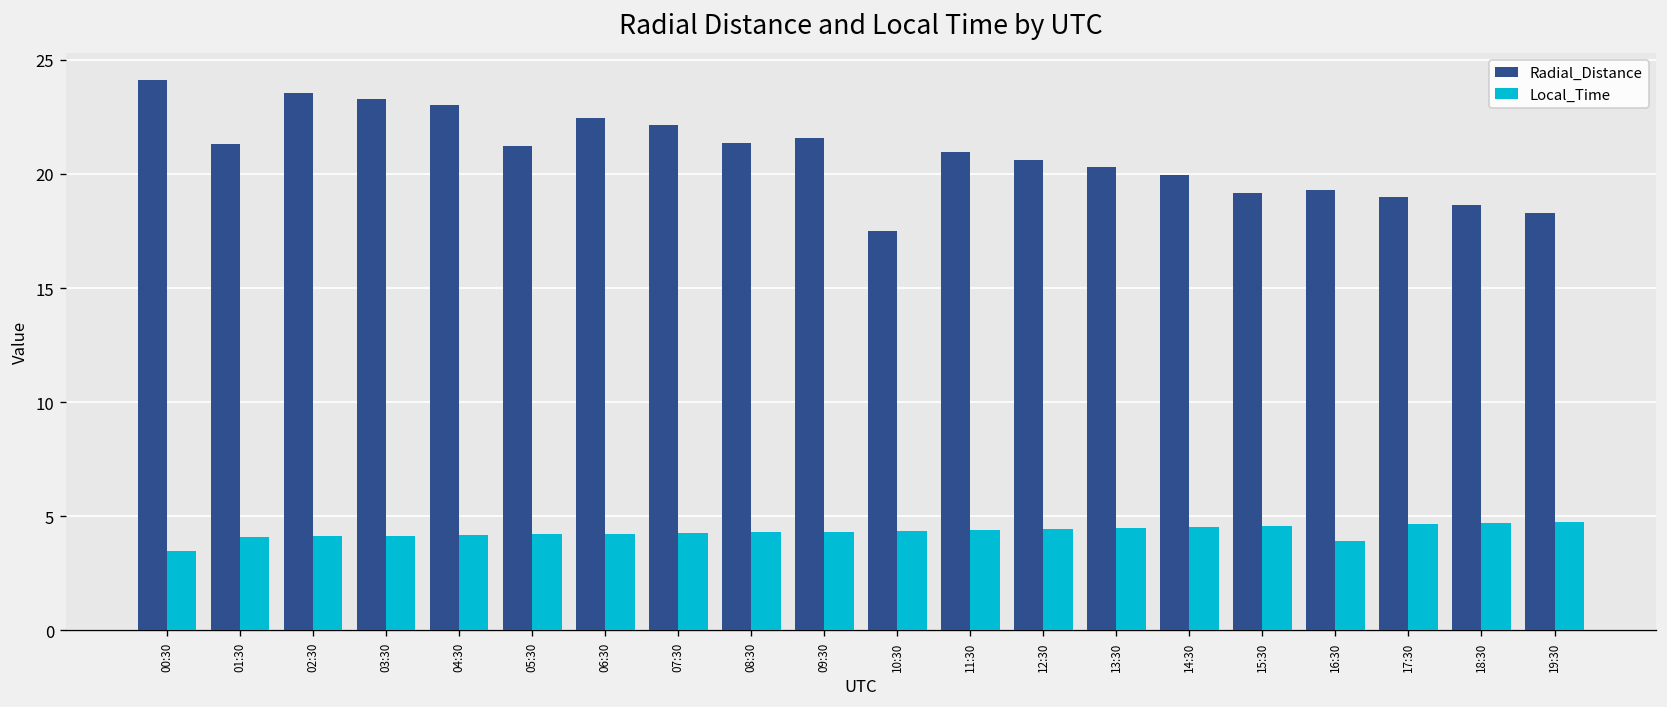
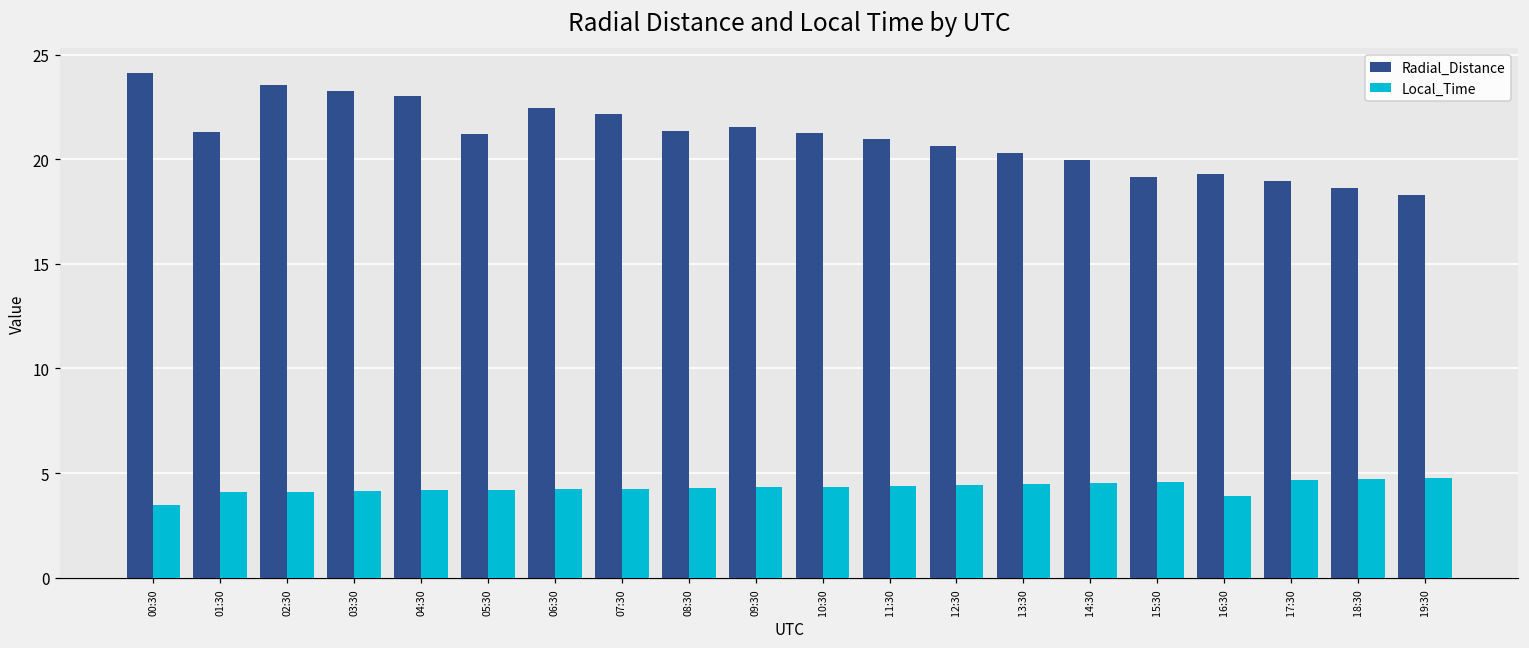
Radial_Distance, 10:30: 17.5 -> 21.3
